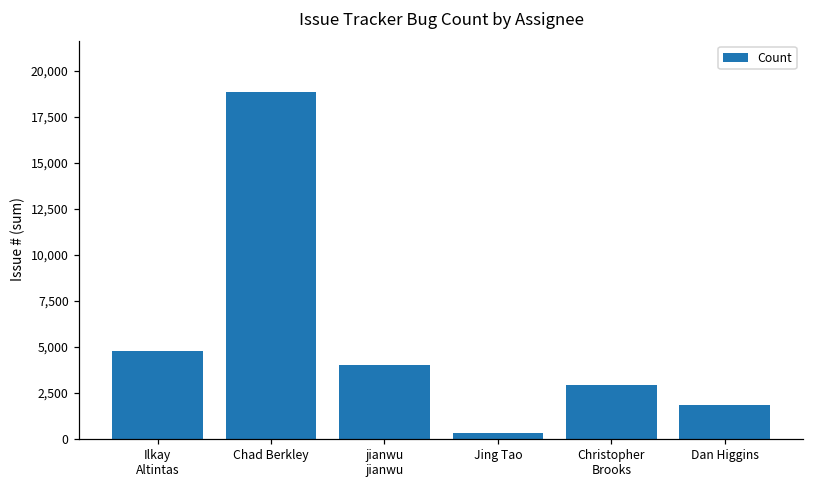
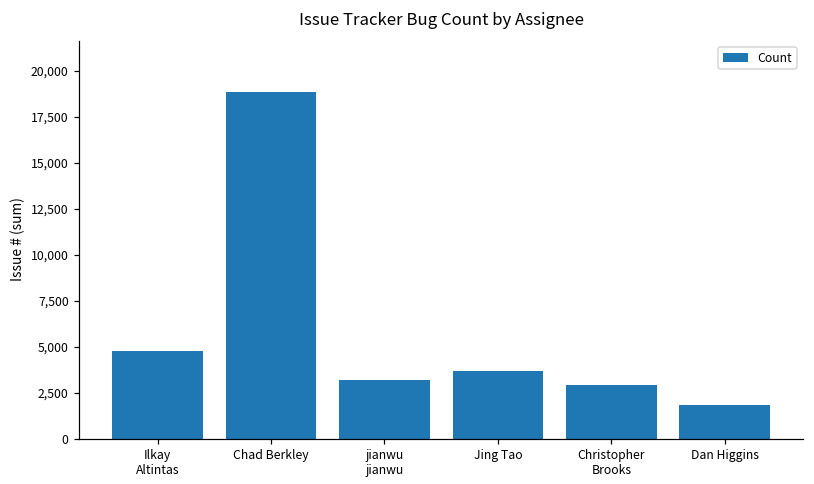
jianwu jianwu: 4,000 -> 3,200
Jing Tao: 300 -> 3,700
